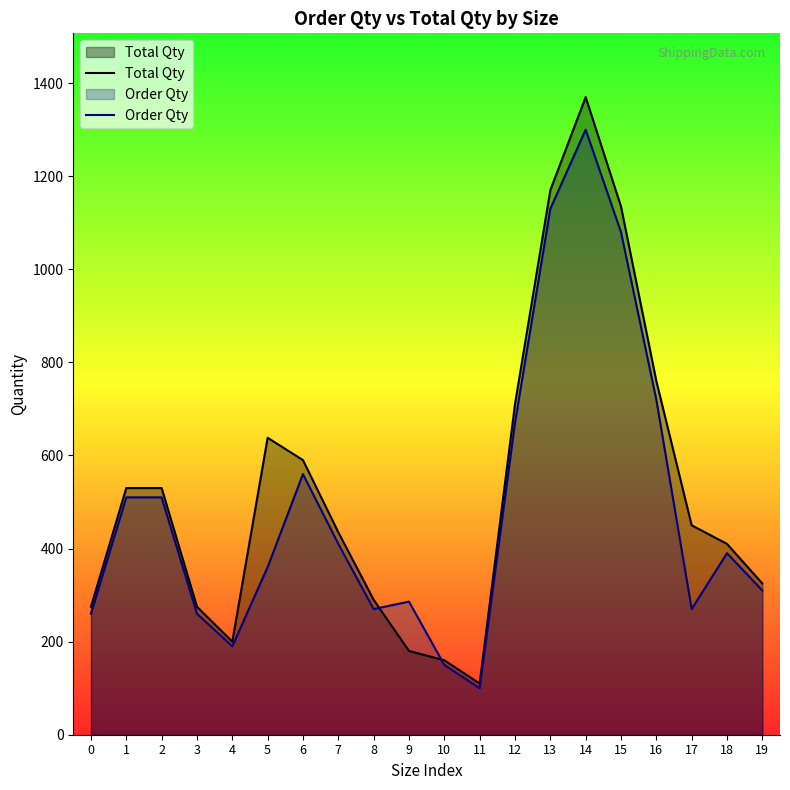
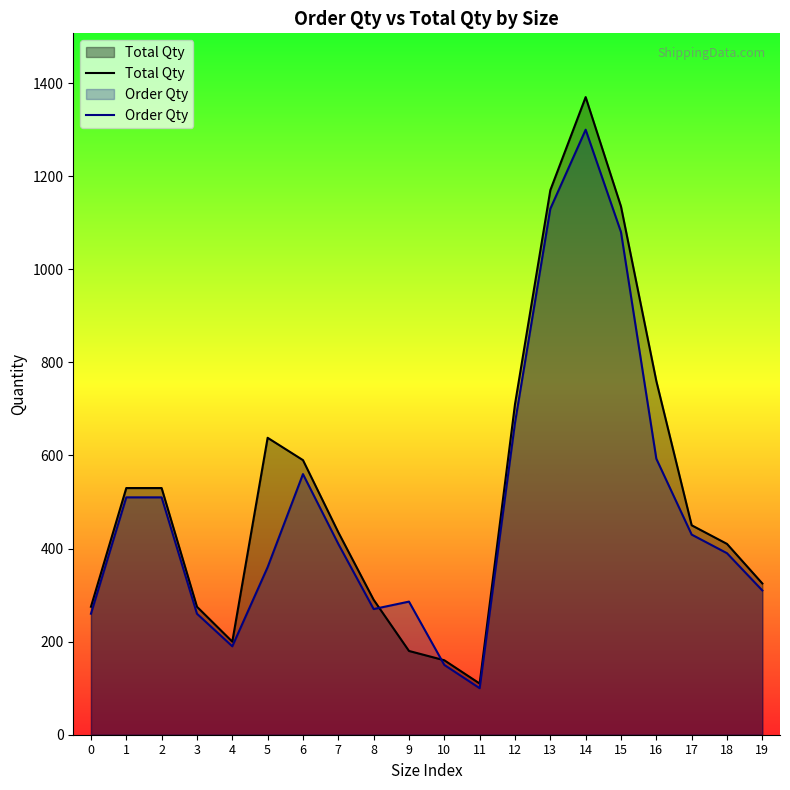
Order Qty, 16: 720 -> 590
Order Qty, 17: 270 -> 430
